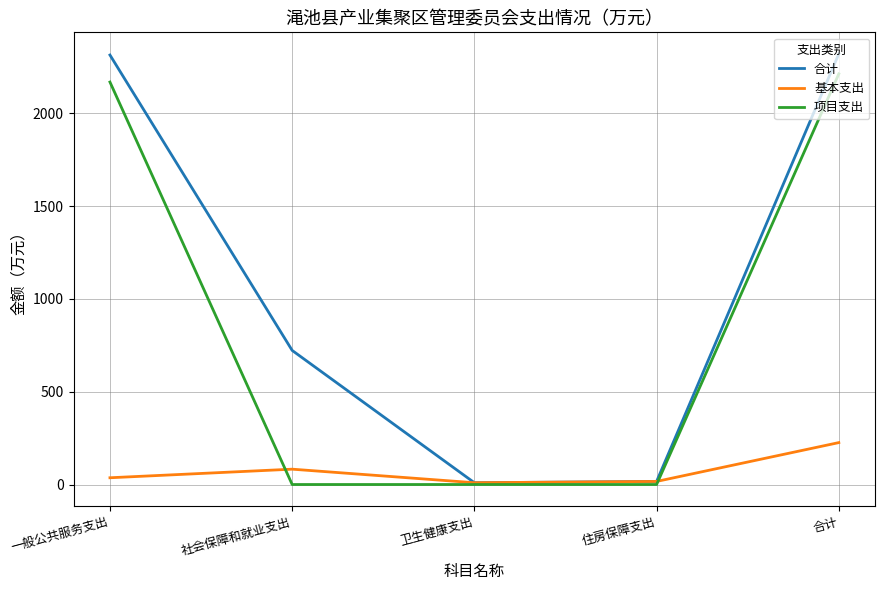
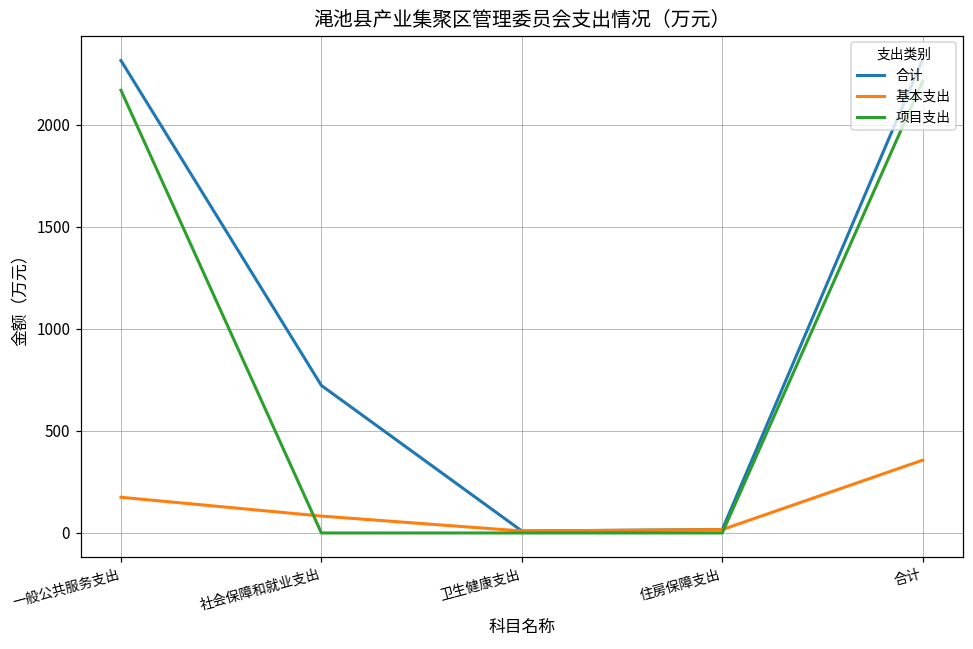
基本支出, 一般公共服务支出: 40 -> 170
基本支出, 合计: 230 -> 360
